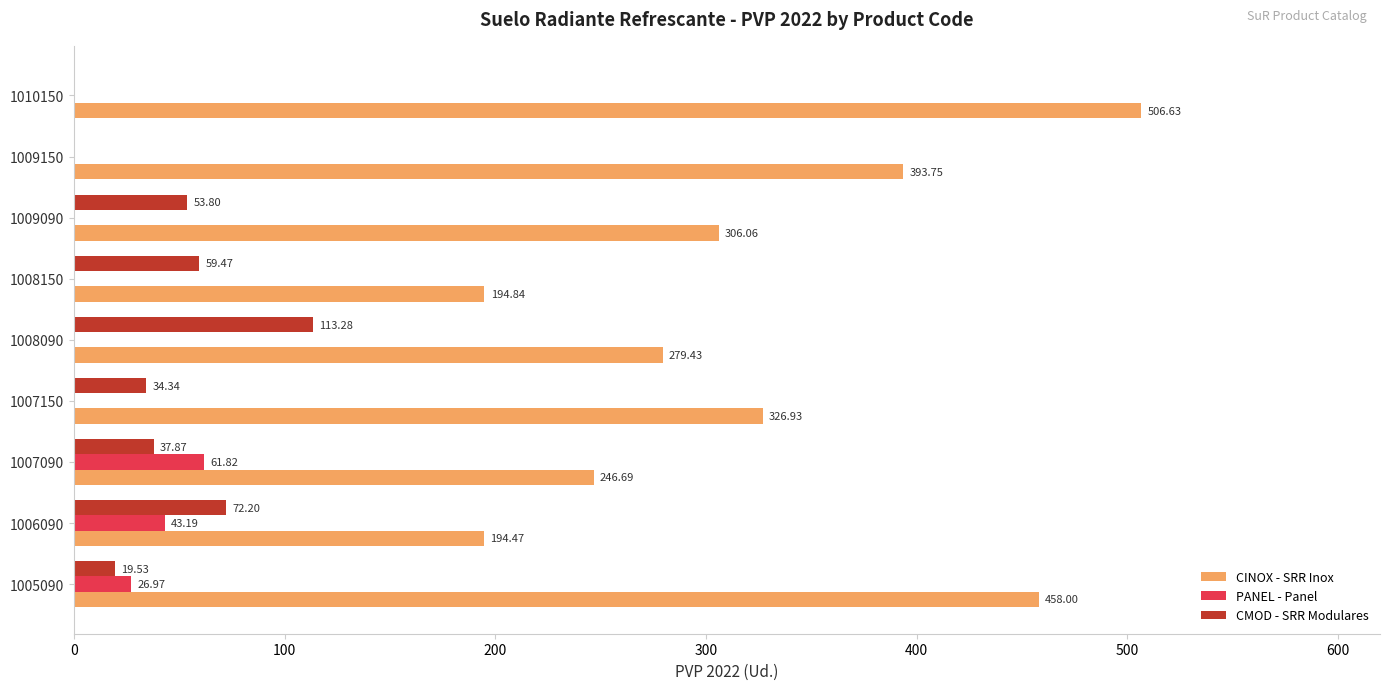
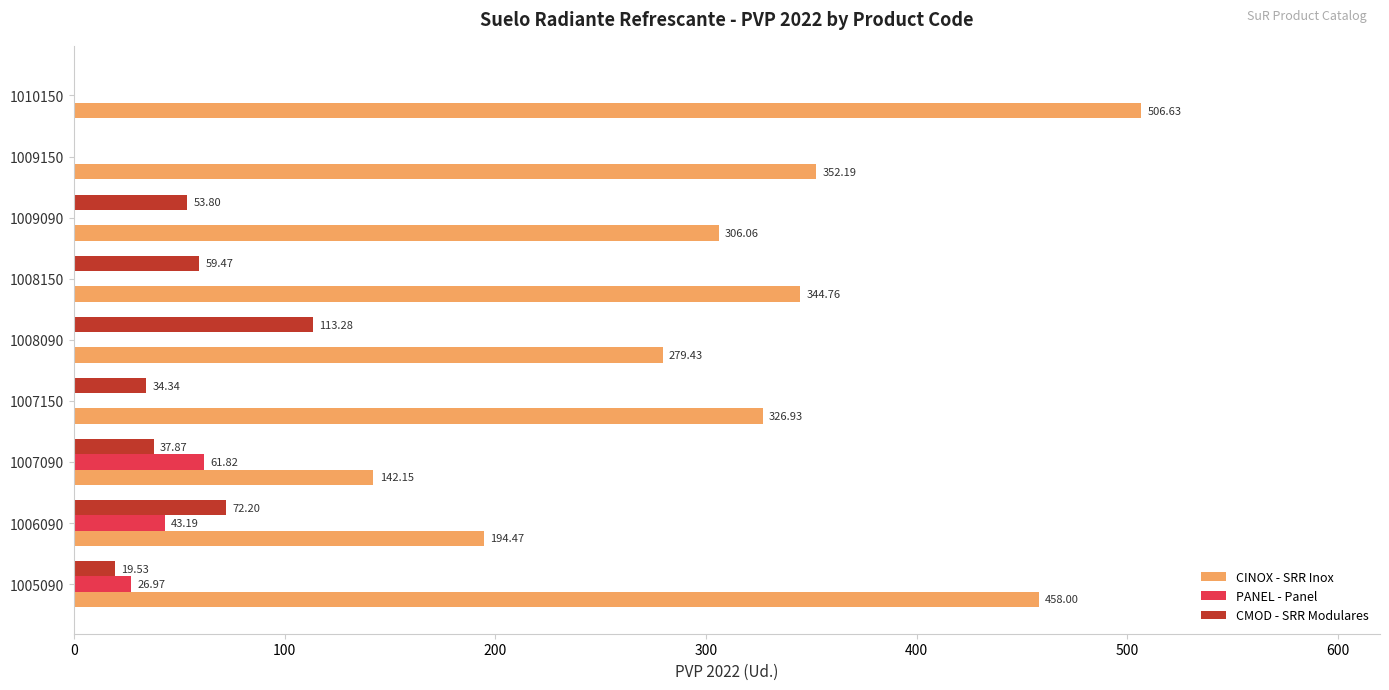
CINOX - SRR Inox, 1009150: 393.75 -> 352.19
CINOX - SRR Inox, 1008150: 194.84 -> 344.76
CINOX - SRR Inox, 1007090: 246.69 -> 142.15
